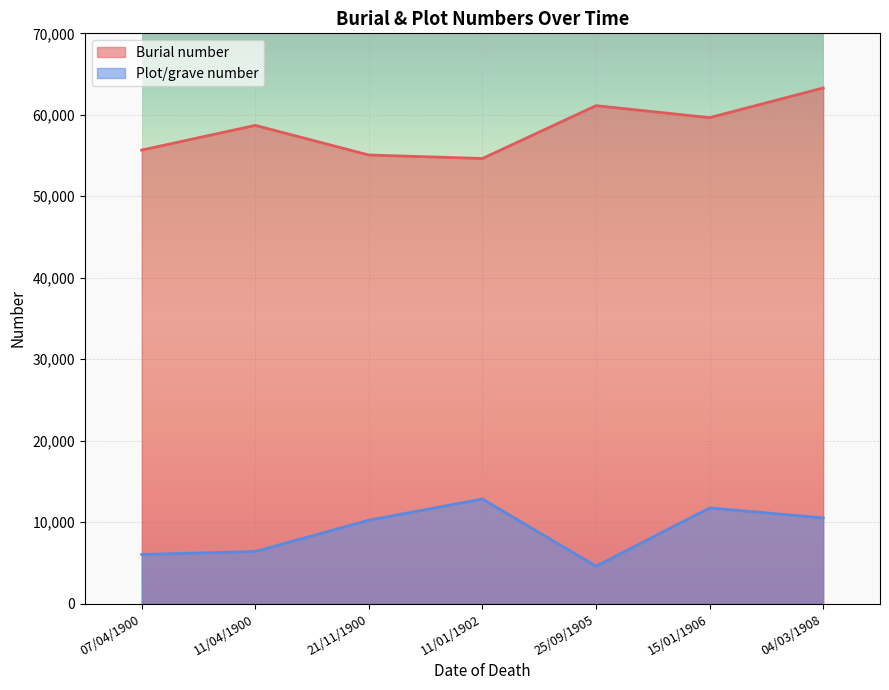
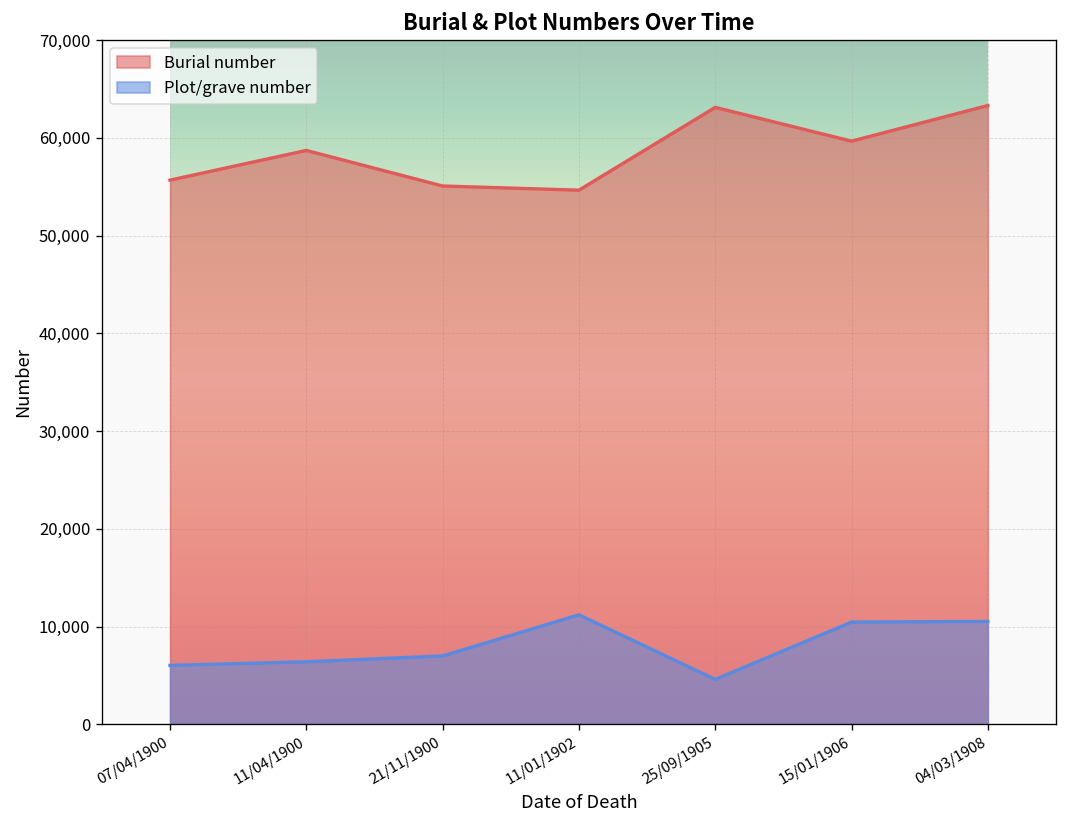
Plot/grave number, 21/11/1900: 10,000 -> 7,000
Plot/grave number, 11/01/1902: 13,000 -> 11,000
Burial number, 25/09/1905: 61,000 -> 63,000
Plot/grave number, 15/01/1906: 12,000 -> 10,000
